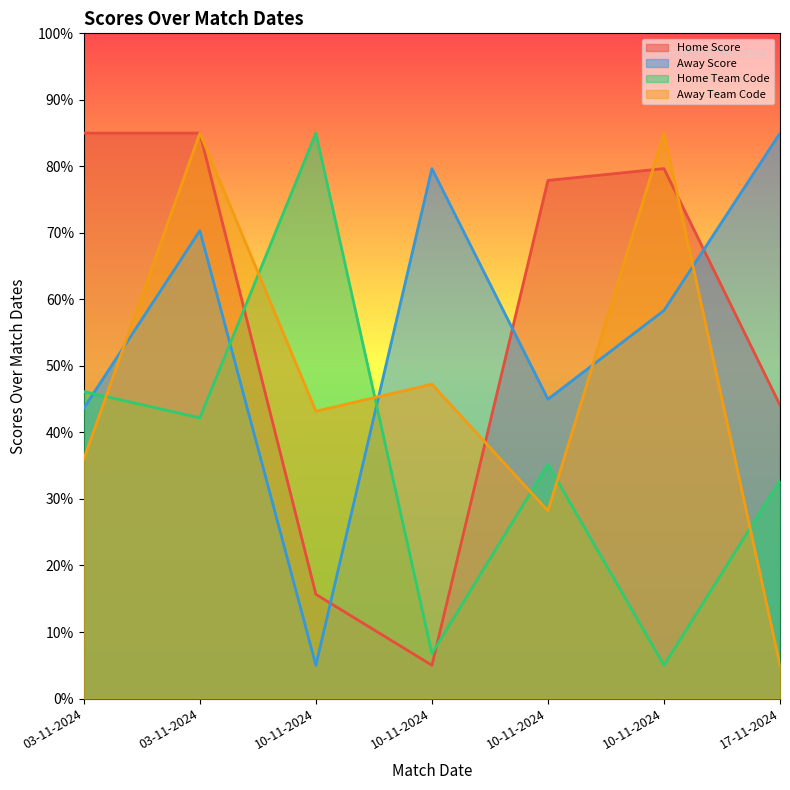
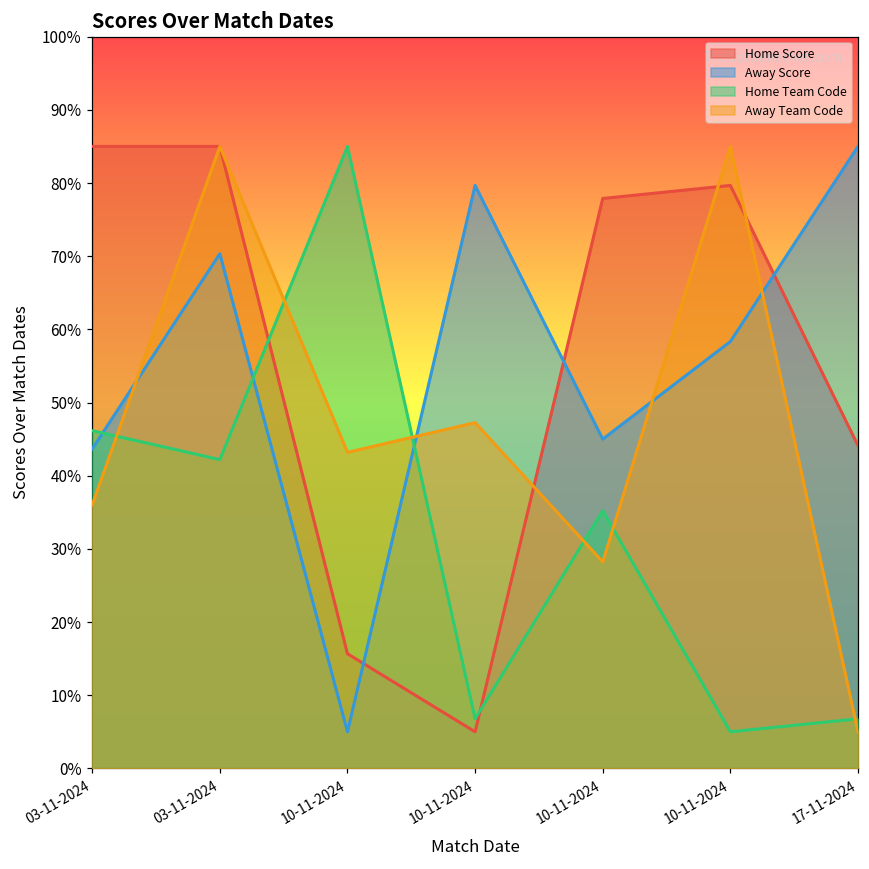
Home Team Code, 17-11-2024: 33% -> 7%
